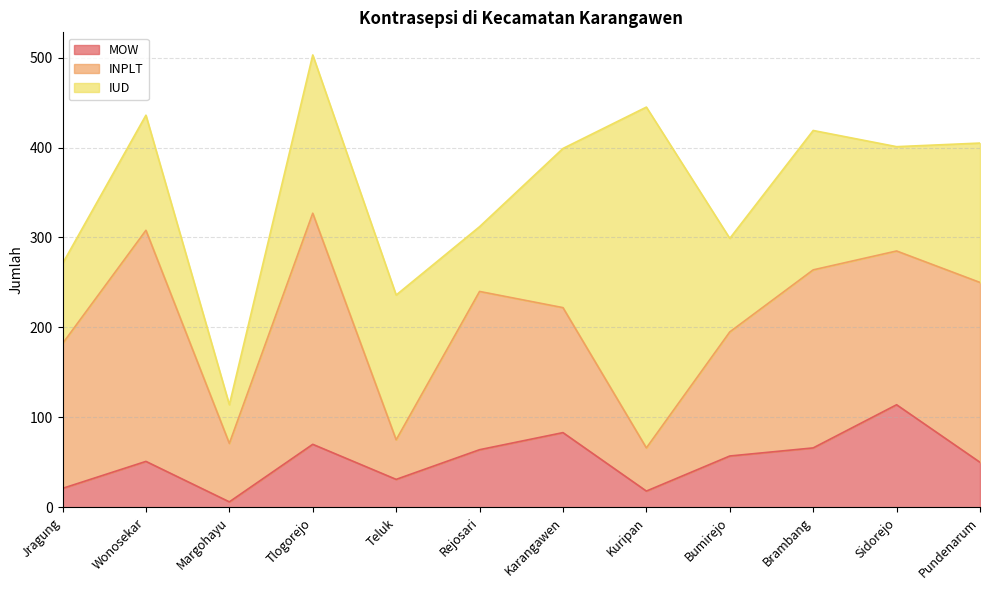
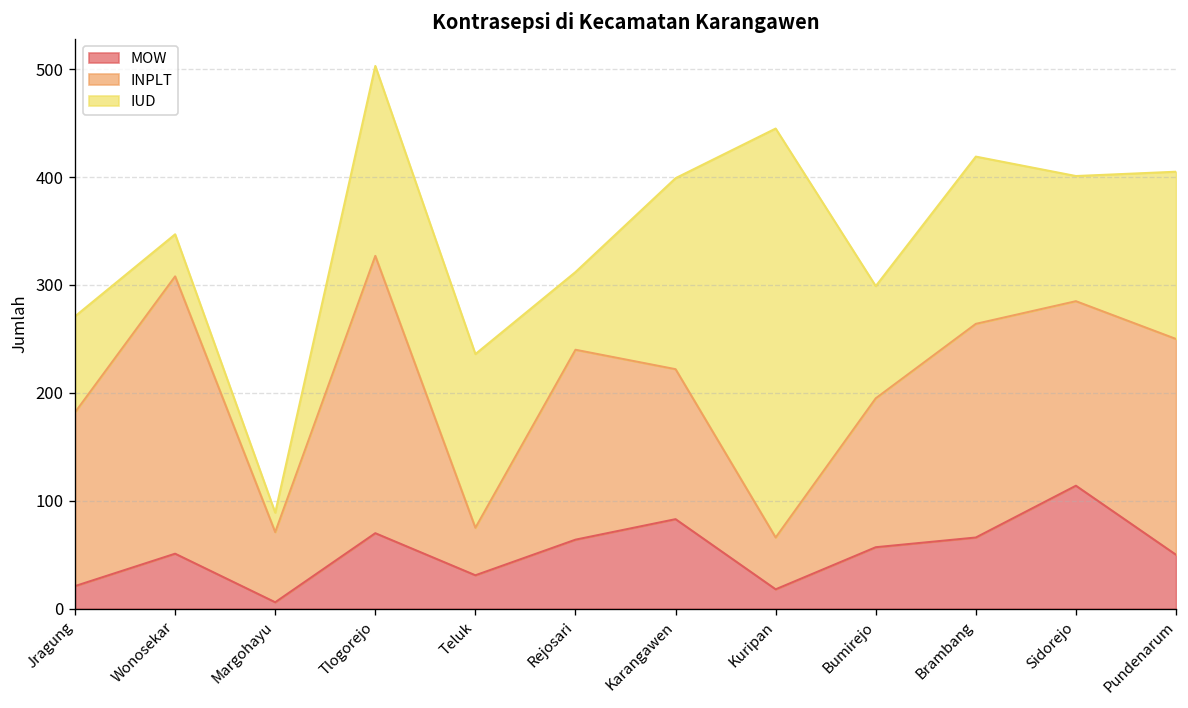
IUD, Wonosekar: 130 -> 40
IUD, Margohayu: 40 -> 20
